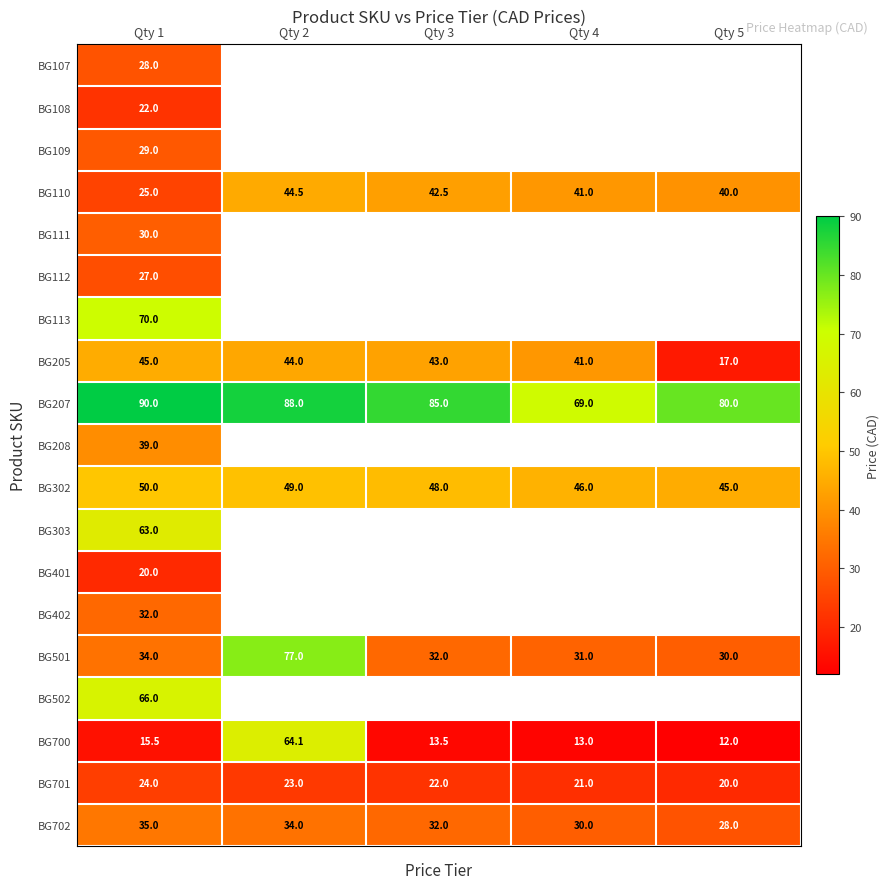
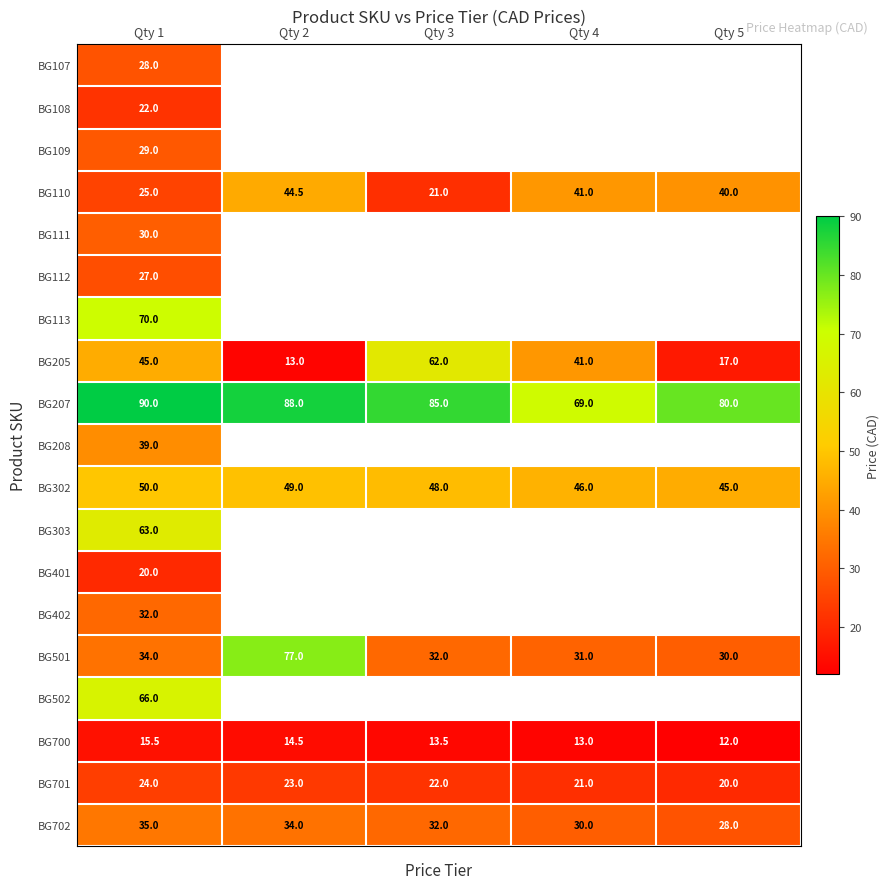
BG110, Qty 3: 42.5 -> 21.0
BG205, Qty 2: 44.0 -> 13.0
BG205, Qty 3: 43.0 -> 62.0
BG700, Qty 2: 64.1 -> 14.5
